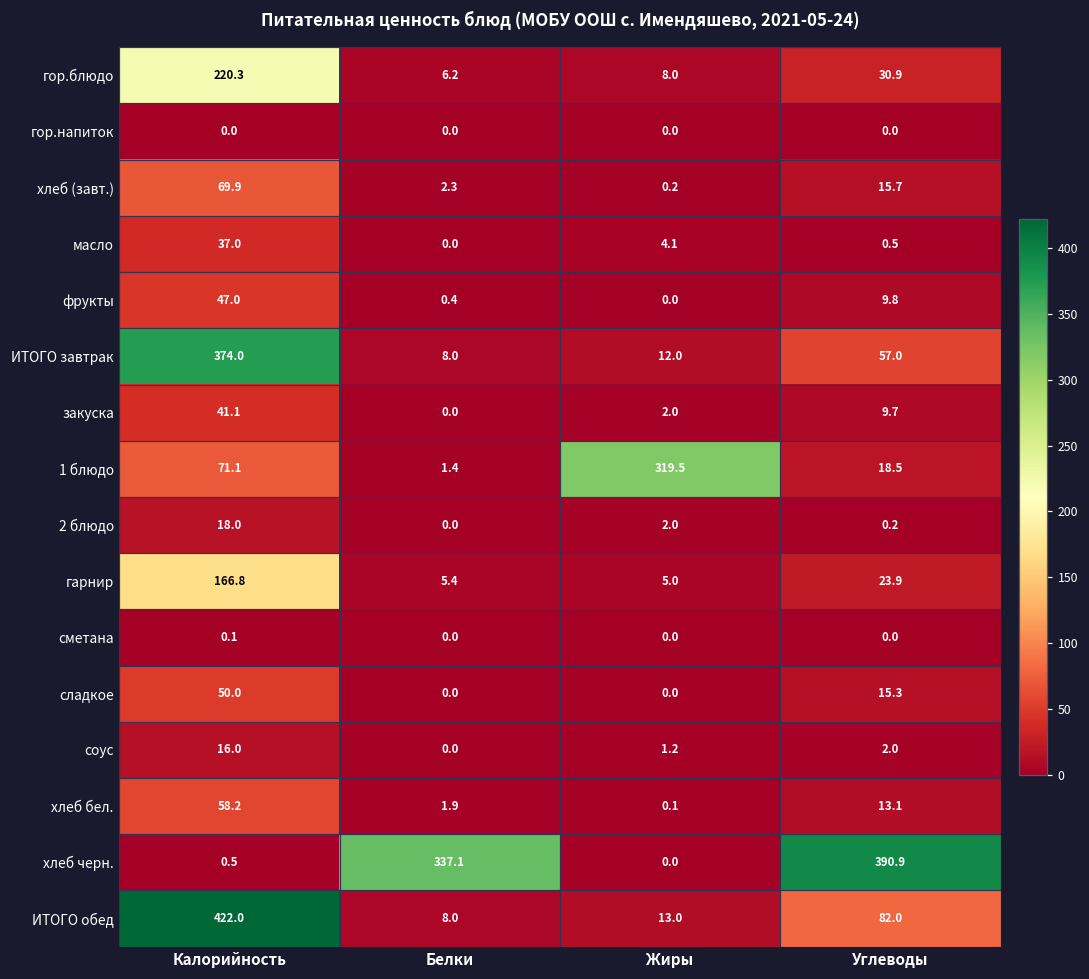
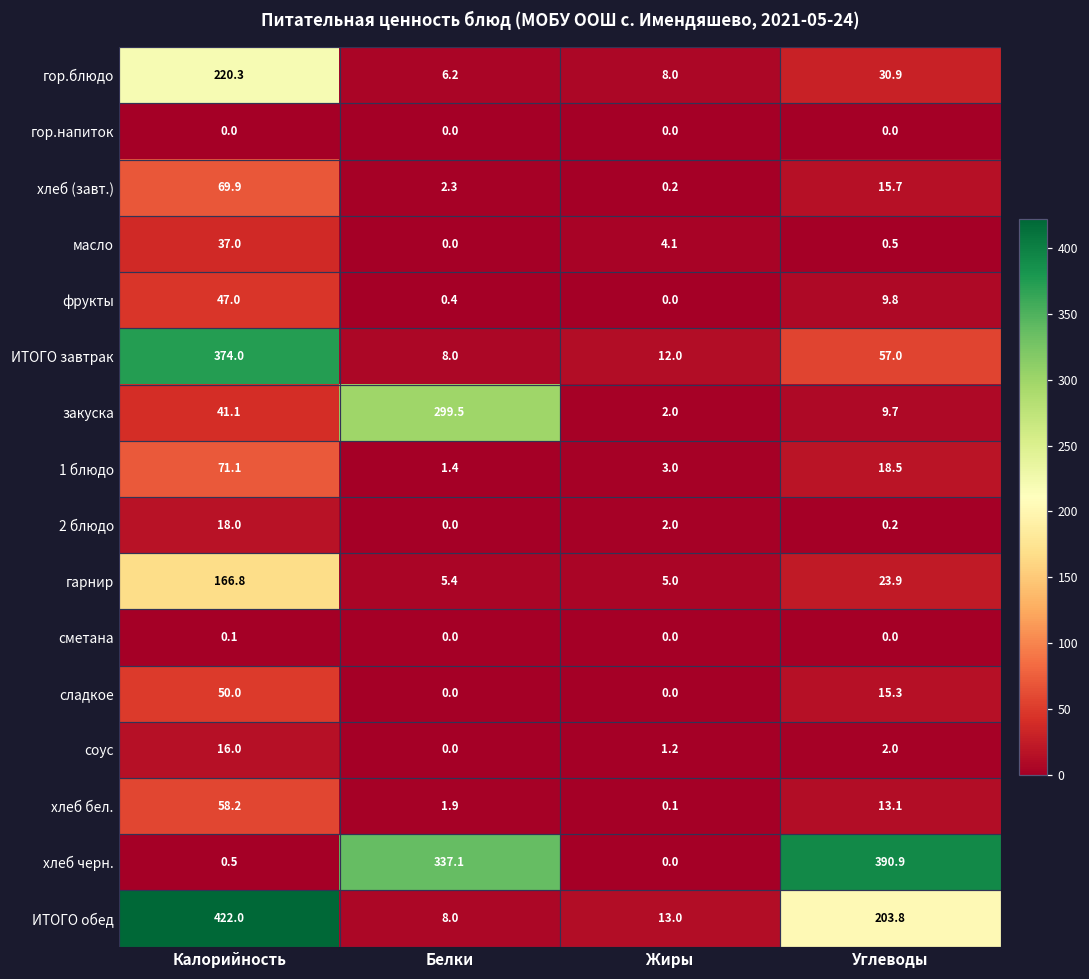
закуска, Белки: 0.0 -> 299.5
1 блюдо, Жиры: 319.5 -> 3.0
ИТОГО обед, Углеводы: 82.0 -> 203.8
